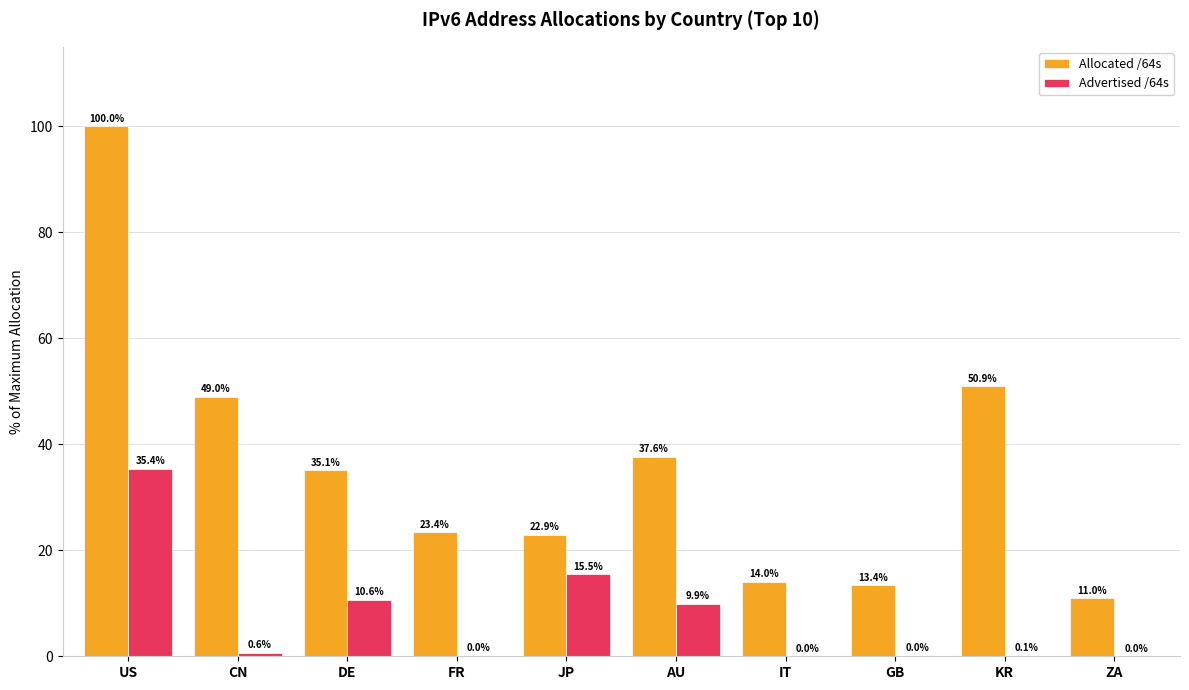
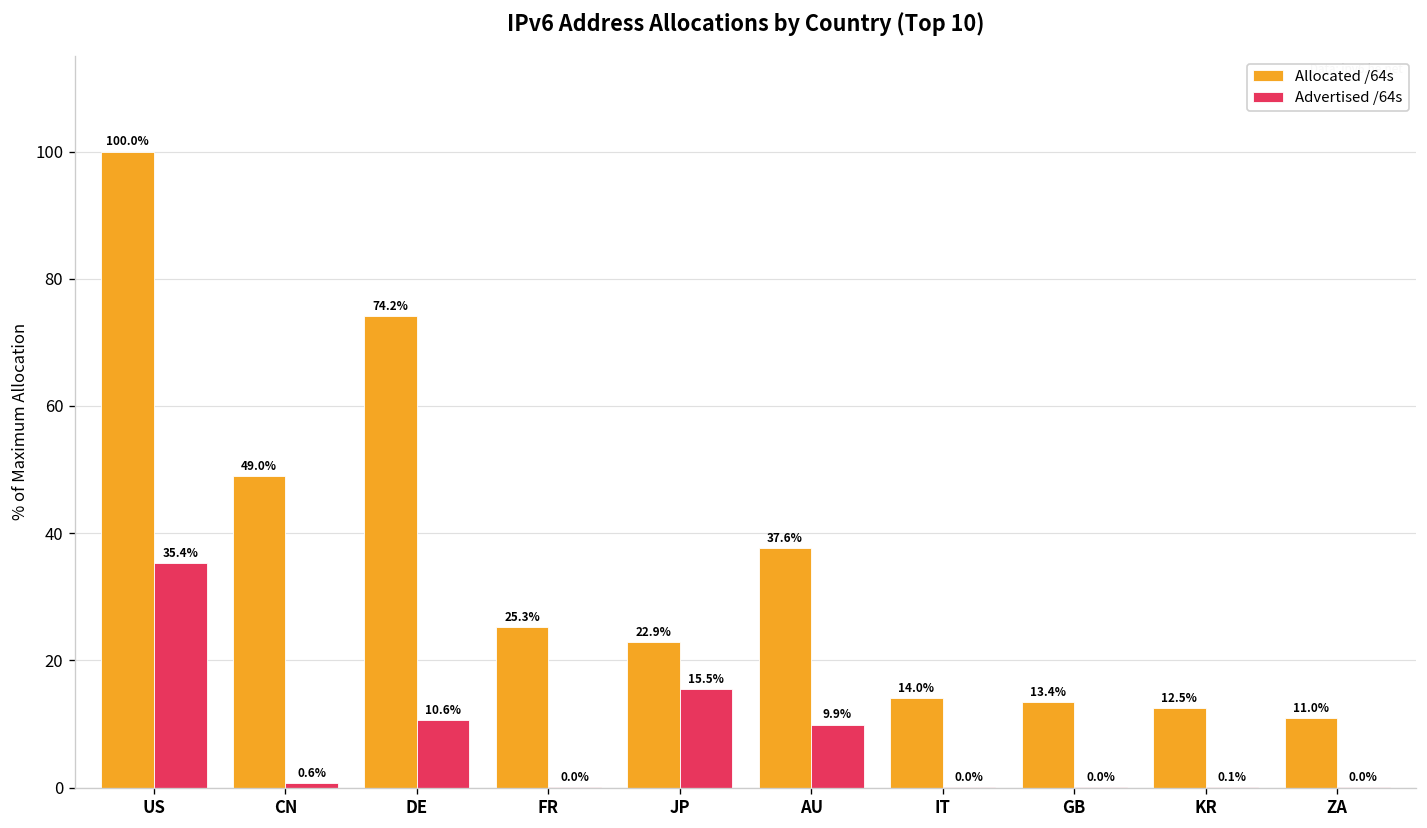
Allocated /64s, DE: 35.1% -> 74.2%
Allocated /64s, FR: 23.4% -> 25.3%
Allocated /64s, KR: 50.9% -> 12.5%
